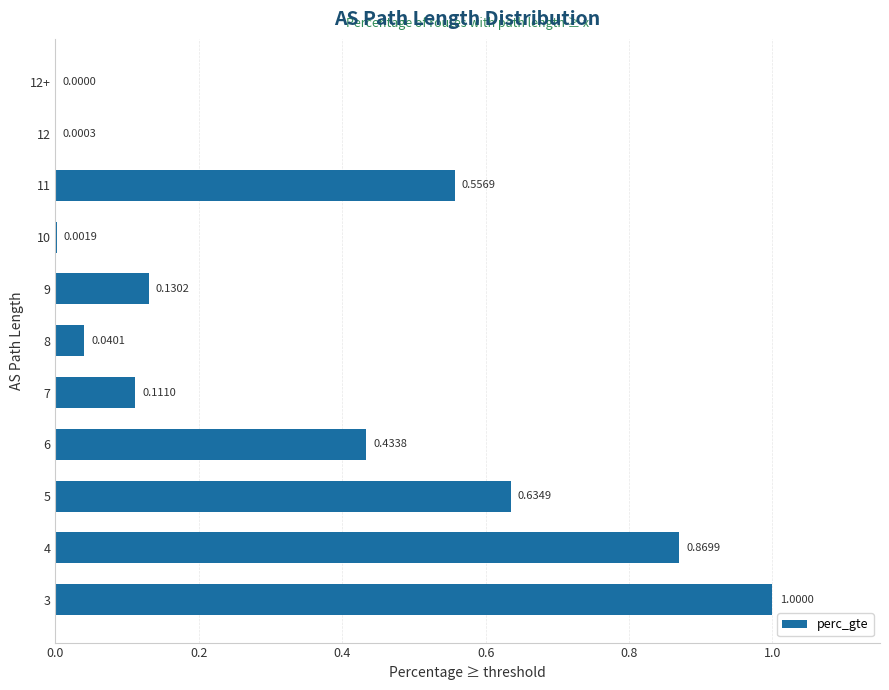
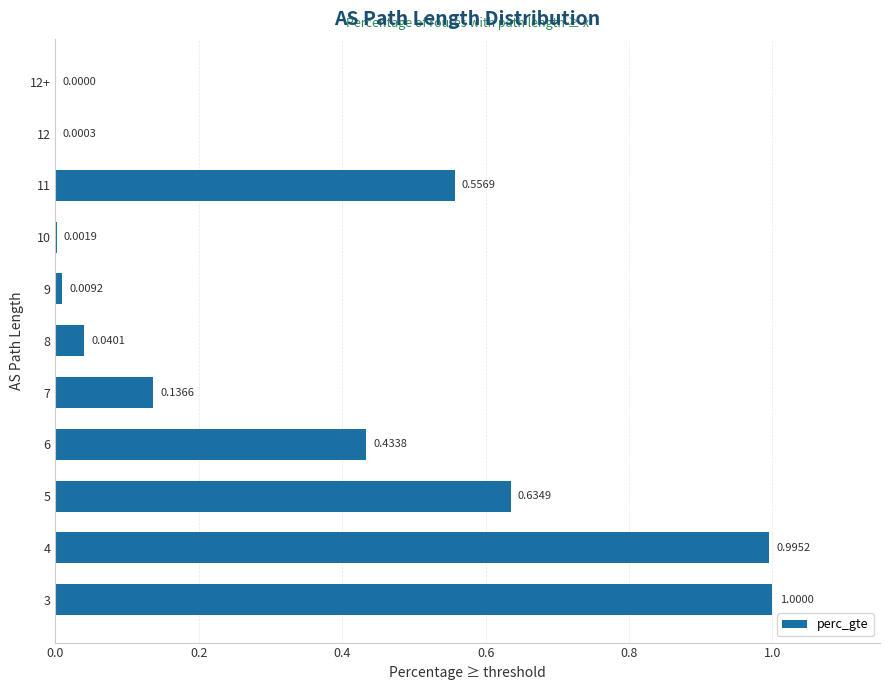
9: 0.1302 -> 0.0092
7: 0.1110 -> 0.1366
4: 0.8699 -> 0.9952
